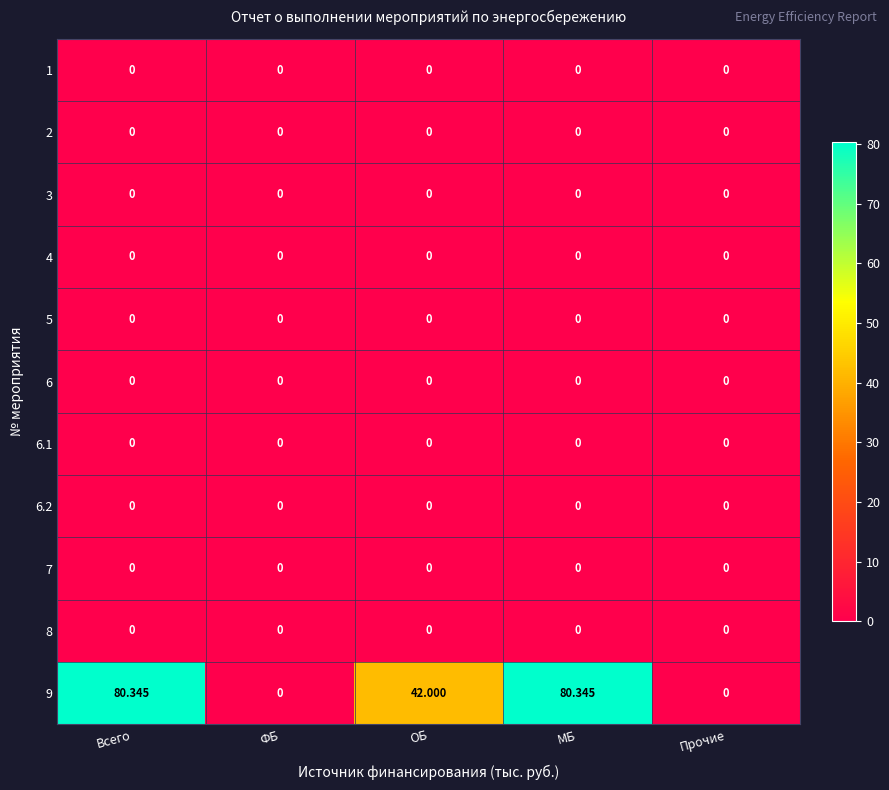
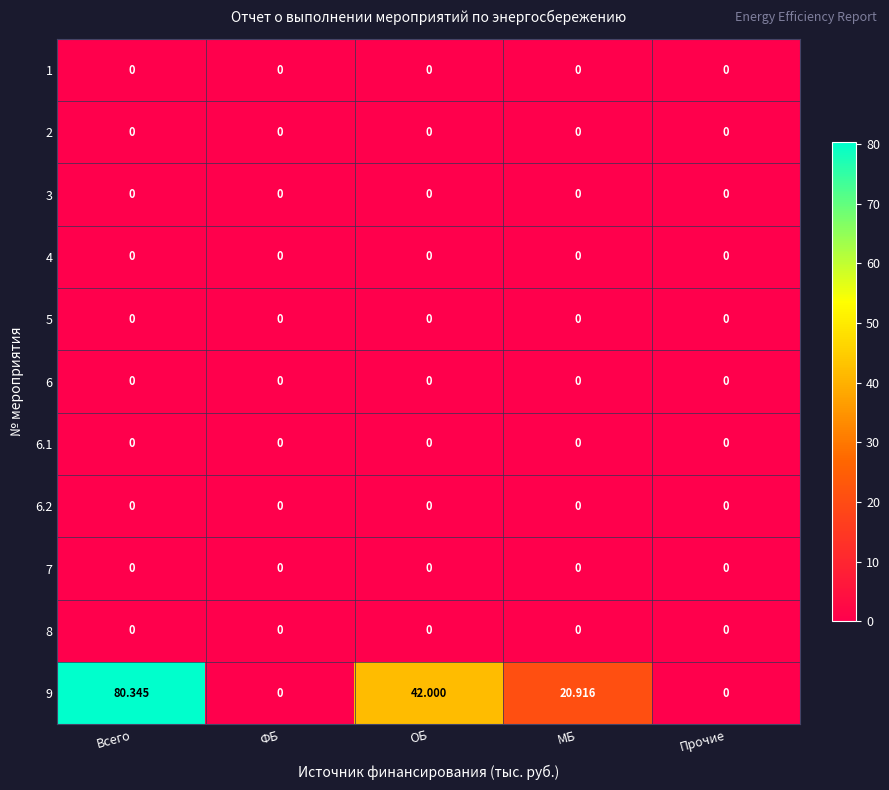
9, МБ: 80.345 -> 20.916
